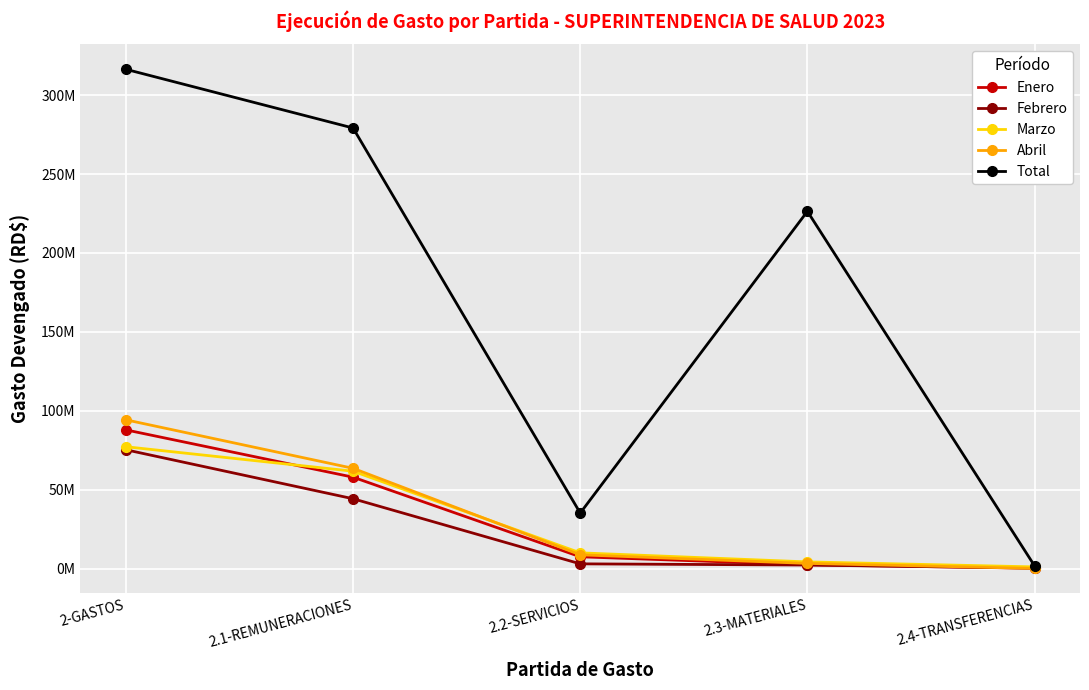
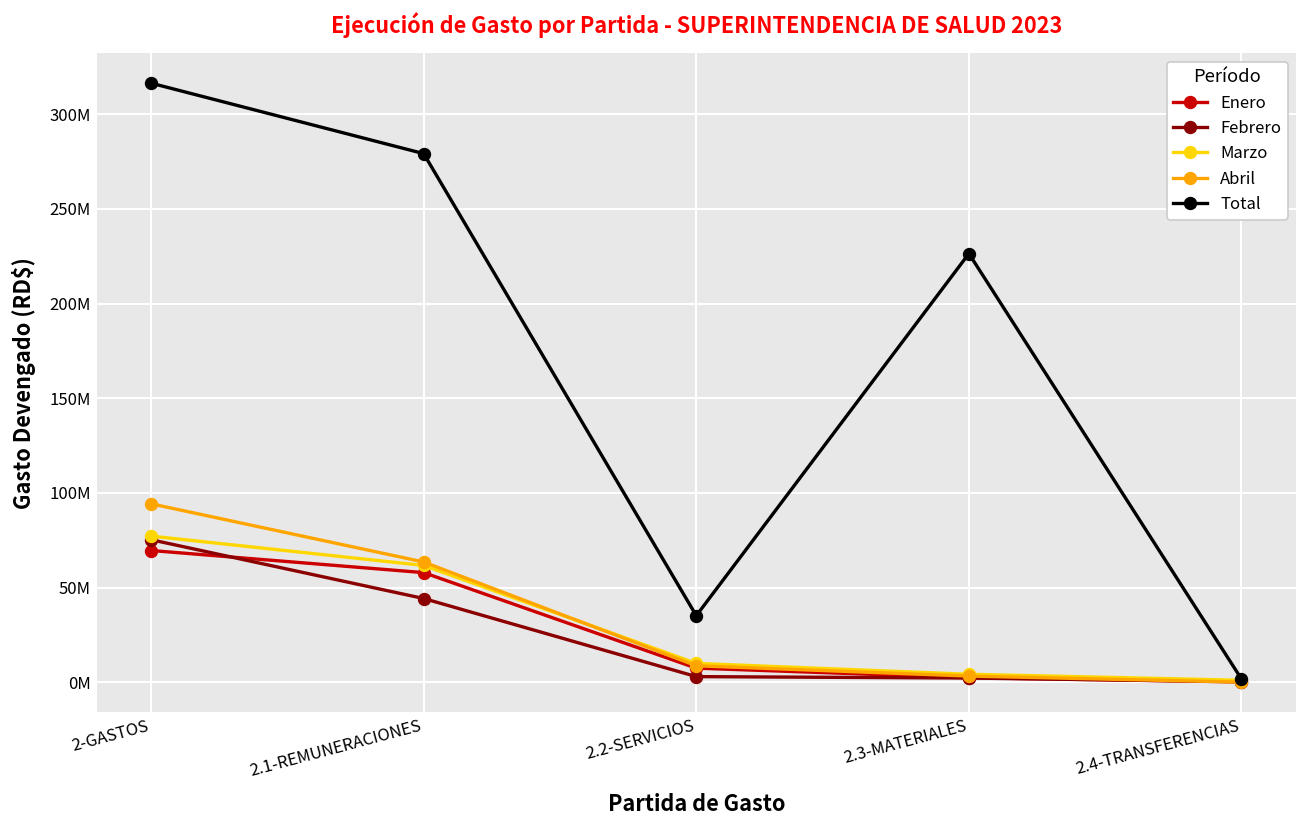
Enero, 2-GASTOS: 88000000 -> 70000000
